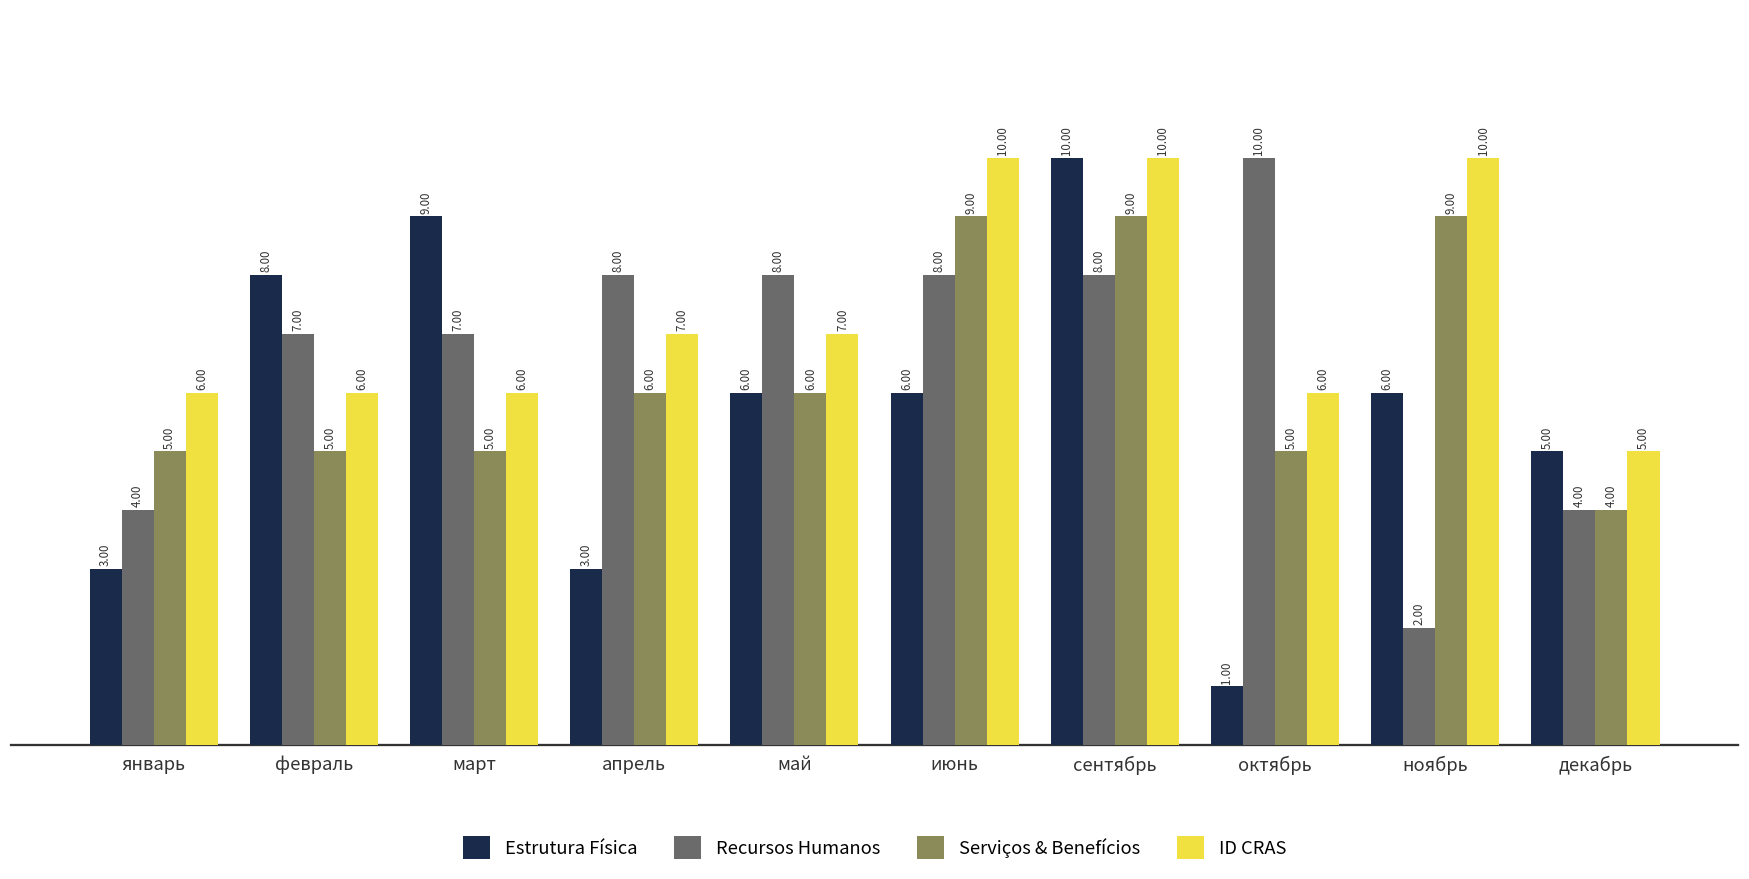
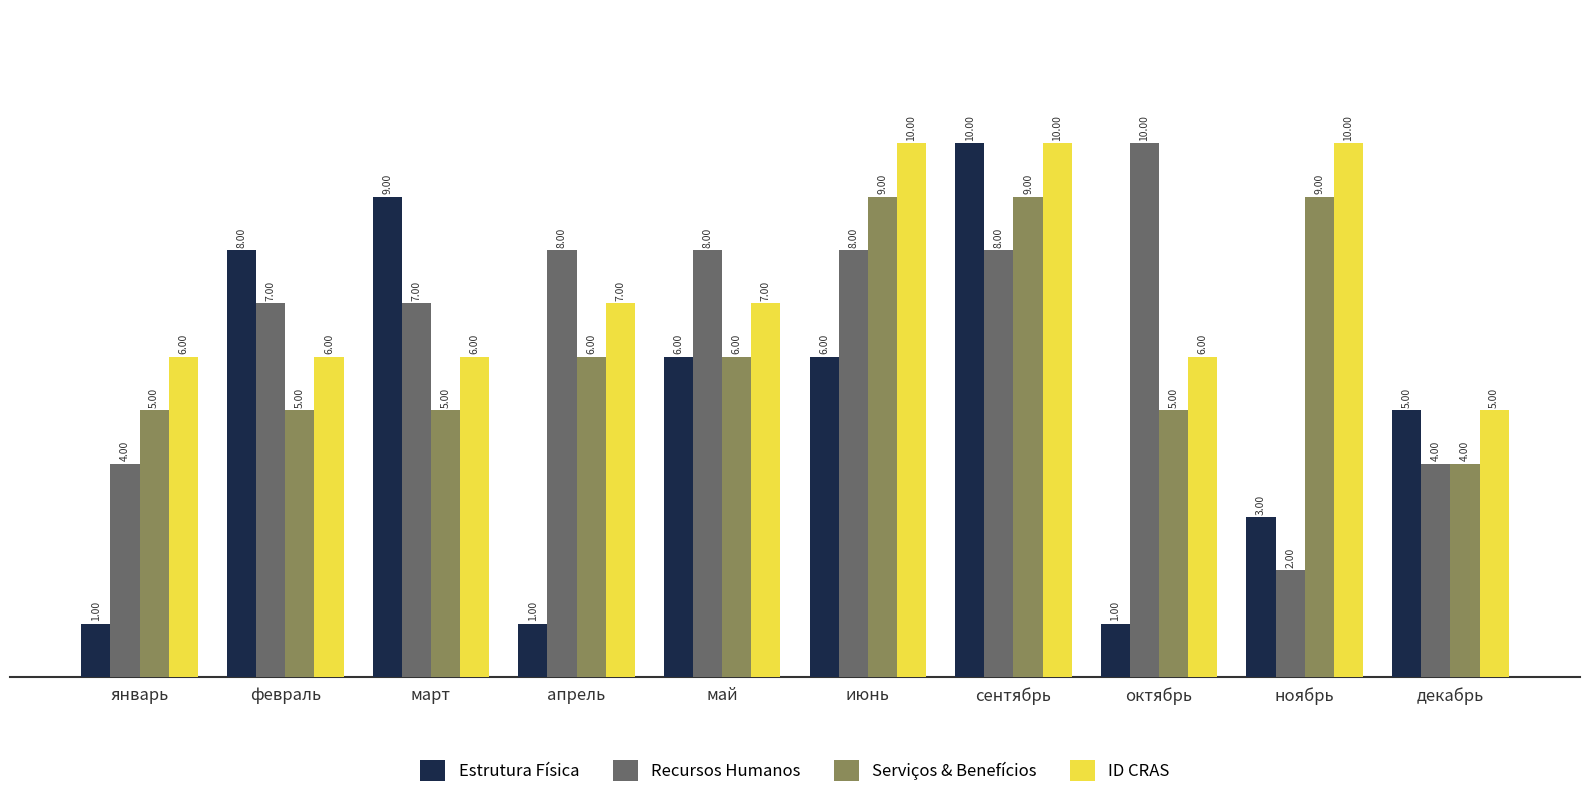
Estrutura Física, январь: 3.00 -> 1.00
Estrutura Física, апрель: 3.00 -> 1.00
Estrutura Física, ноябрь: 6.00 -> 3.00
